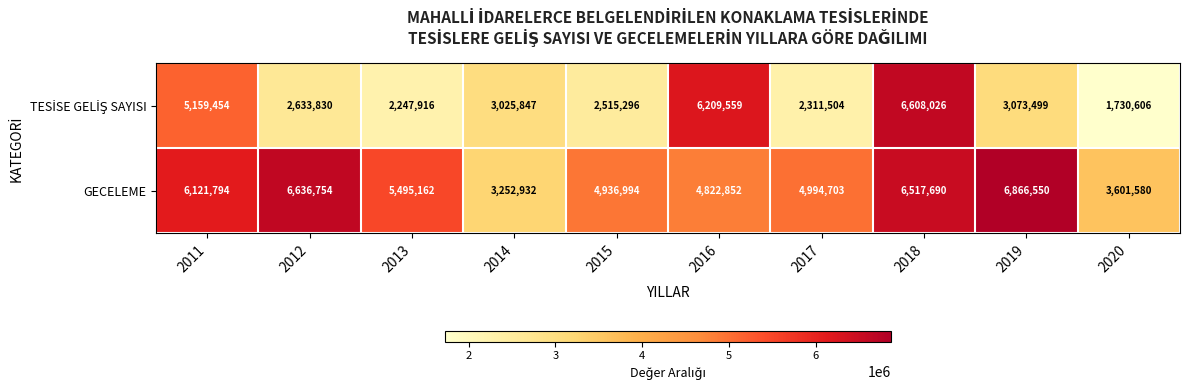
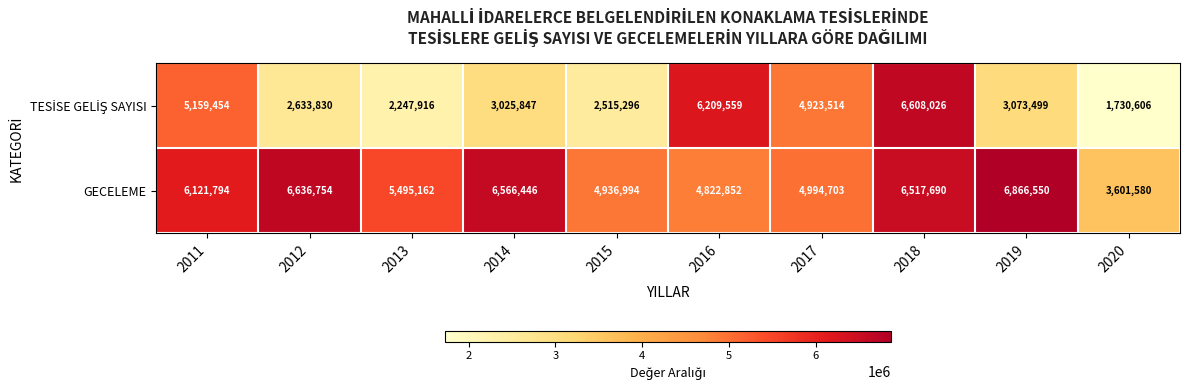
TESİSE GELİŞ SAYISI, 2017: 2,311,504 -> 4,923,514
GECELEME, 2014: 3,252,932 -> 6,566,446
